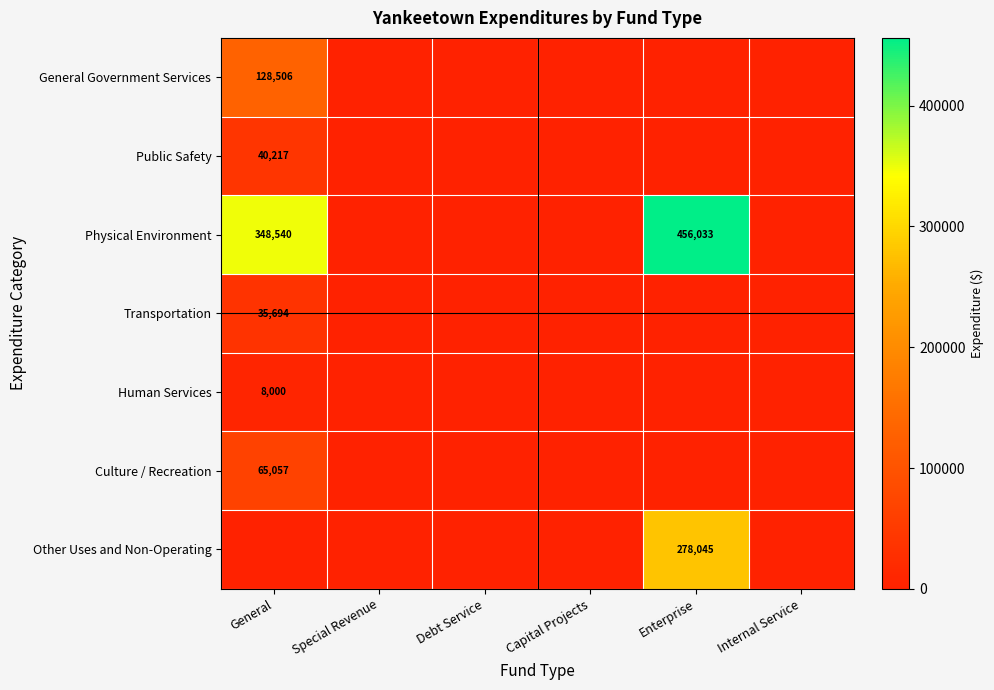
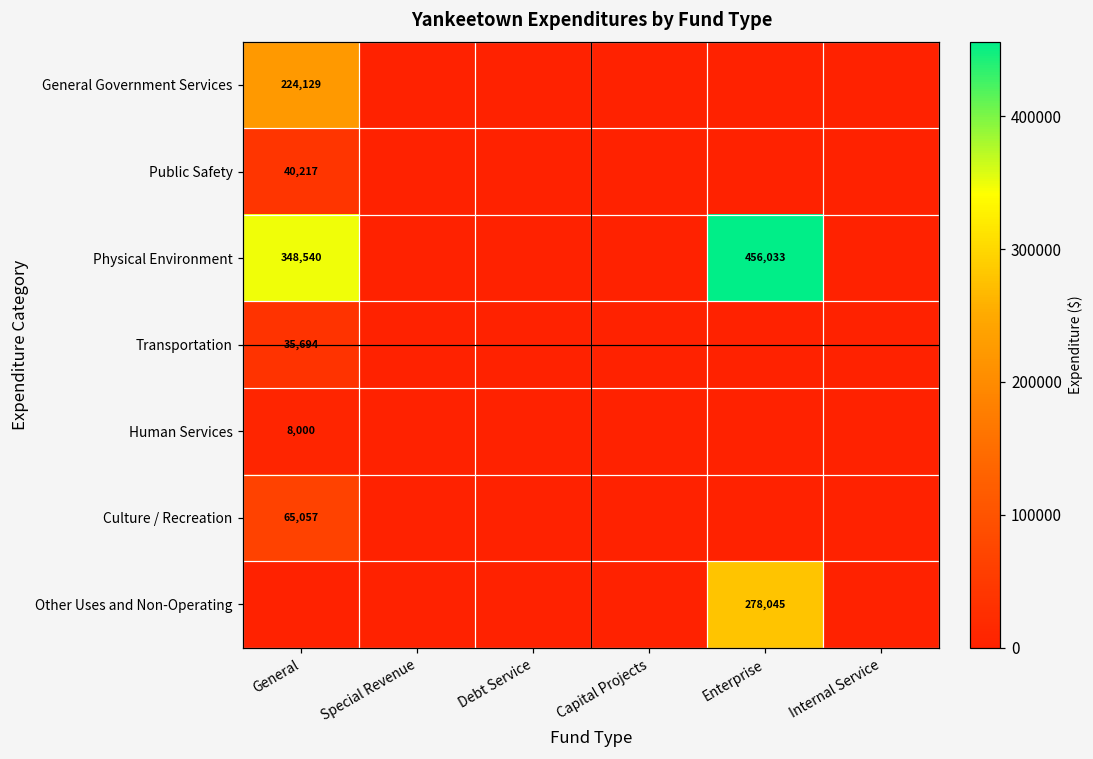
General Government Services, General: 128,506 -> 224,129
